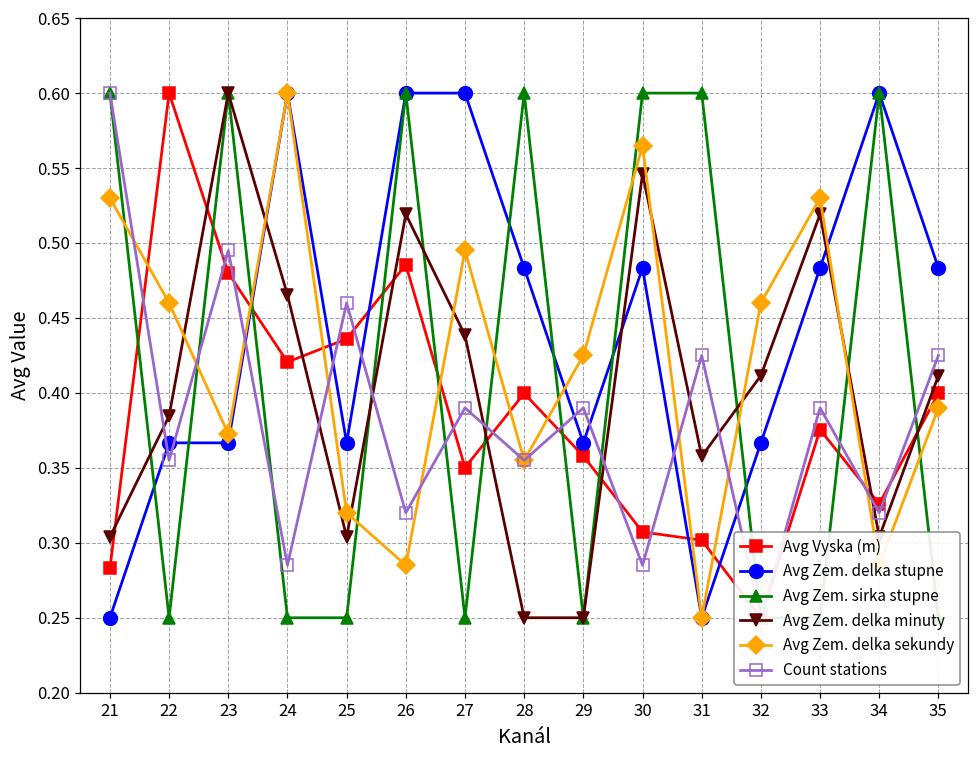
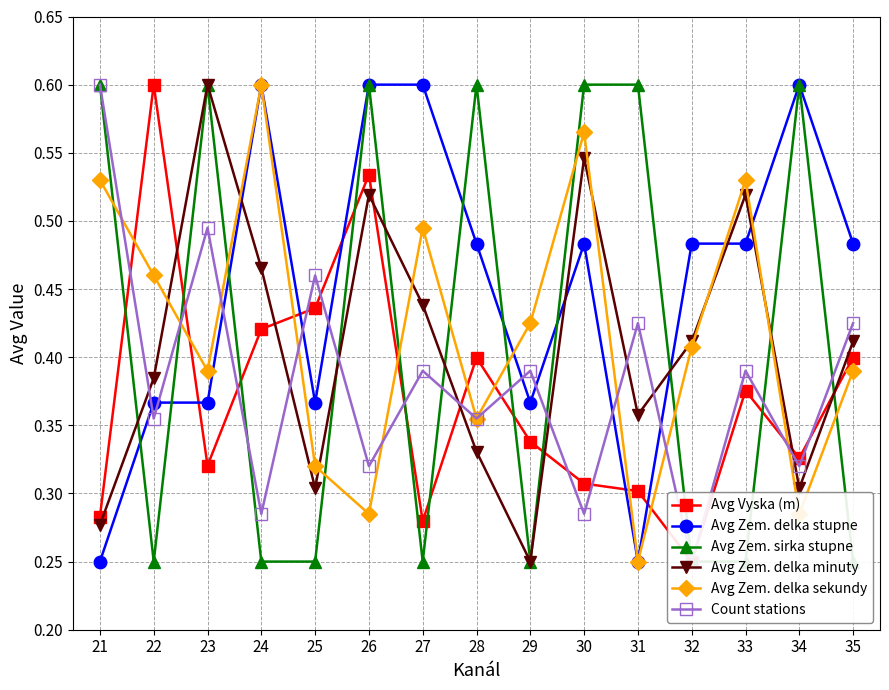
Avg Zem. delka minuty, 21: 0.304 -> 0.277
Avg Vyska (m), 23: 0.480 -> 0.320
Avg Zem. delka sekundy, 23: 0.373 -> 0.390
Avg Vyska (m), 26: 0.486 -> 0.534
Avg Vyska (m), 27: 0.350 -> 0.280
Avg Zem. delka minuty, 28: 0.250 -> 0.331
Avg Vyska (m), 29: 0.358 -> 0.338
Avg Zem. delka stupne, 32: 0.367 -> 0.483
Avg Zem. delka sekundy, 32: 0.460 -> 0.408
